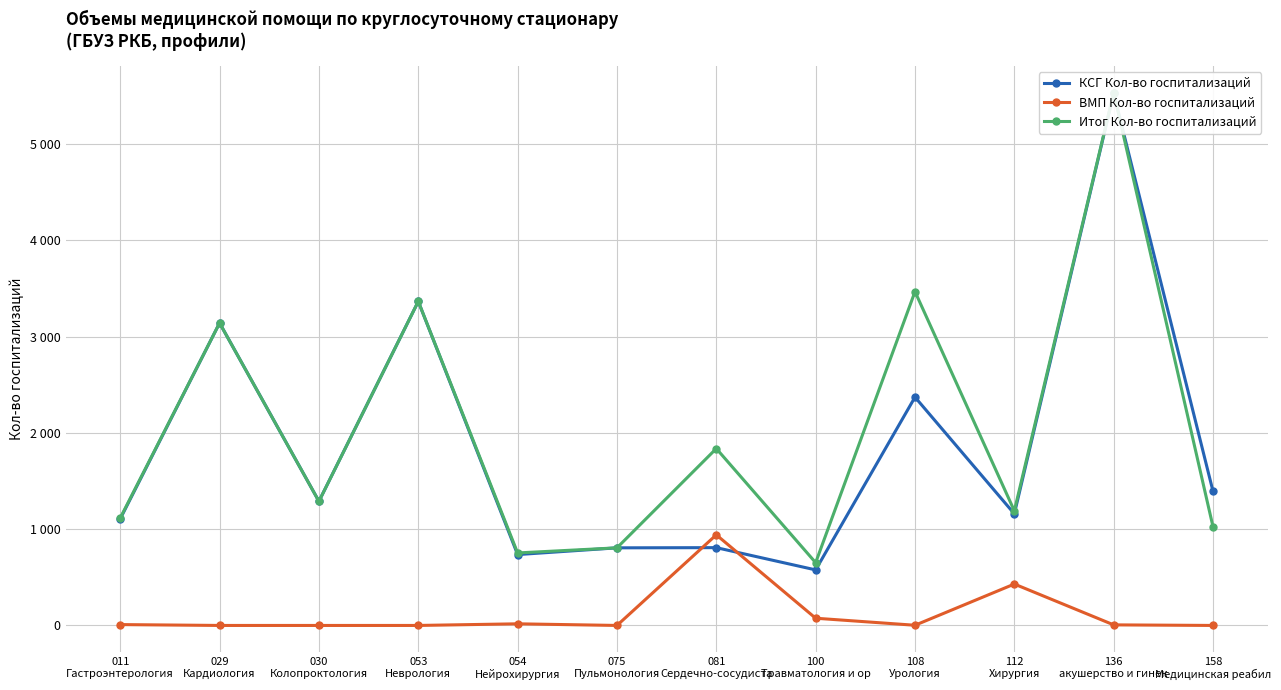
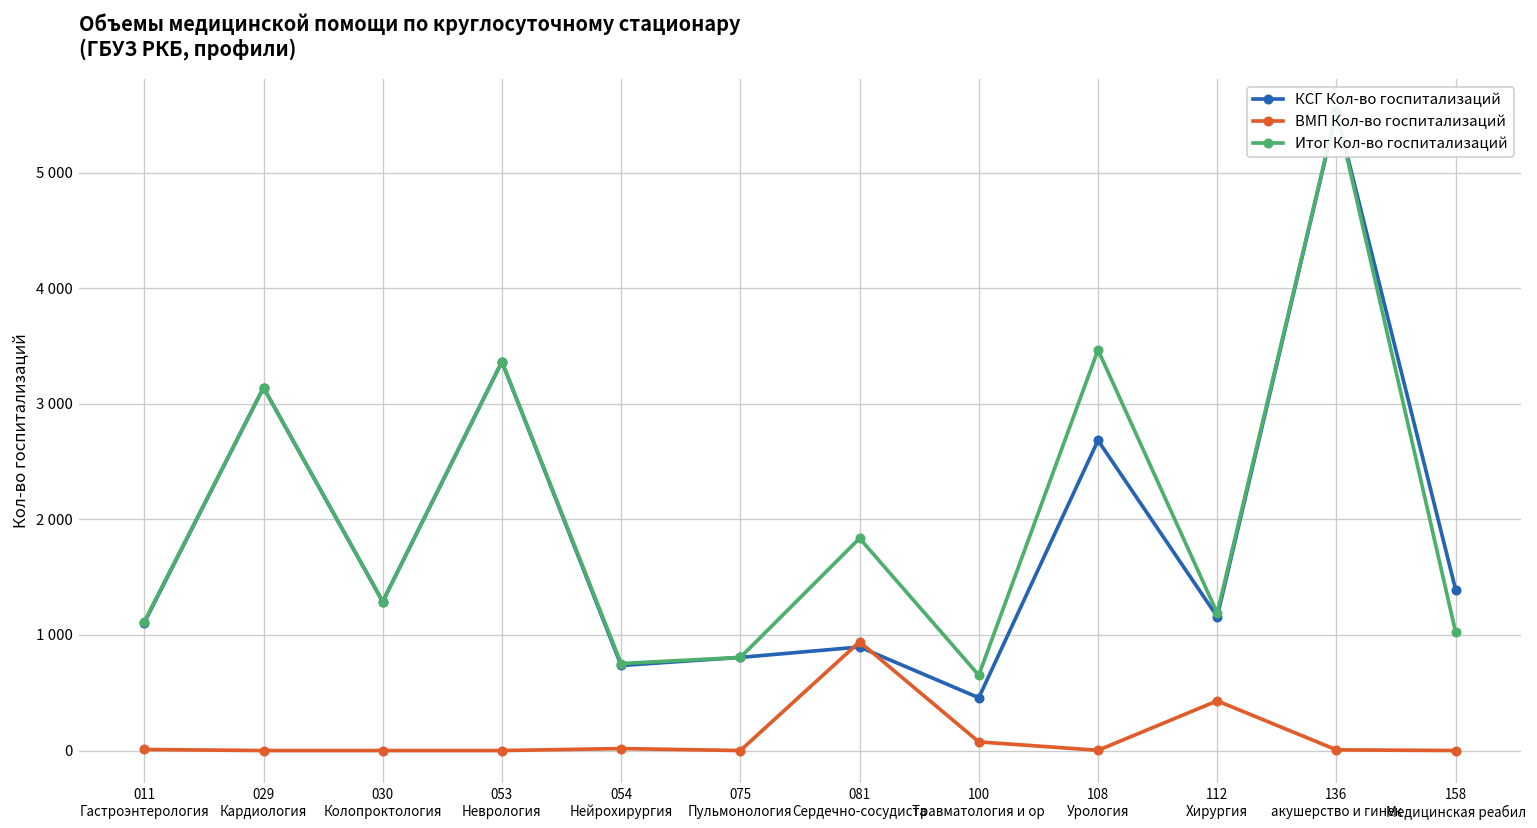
КСГ Кол-во госпитализаций, 081 Сердечно-сосудиста: 800 -> 900
КСГ Кол-во госпитализаций, 100 Травматология и ор: 600 -> 500
КСГ Кол-во госпитализаций, 108 Урология: 2400 -> 2700
